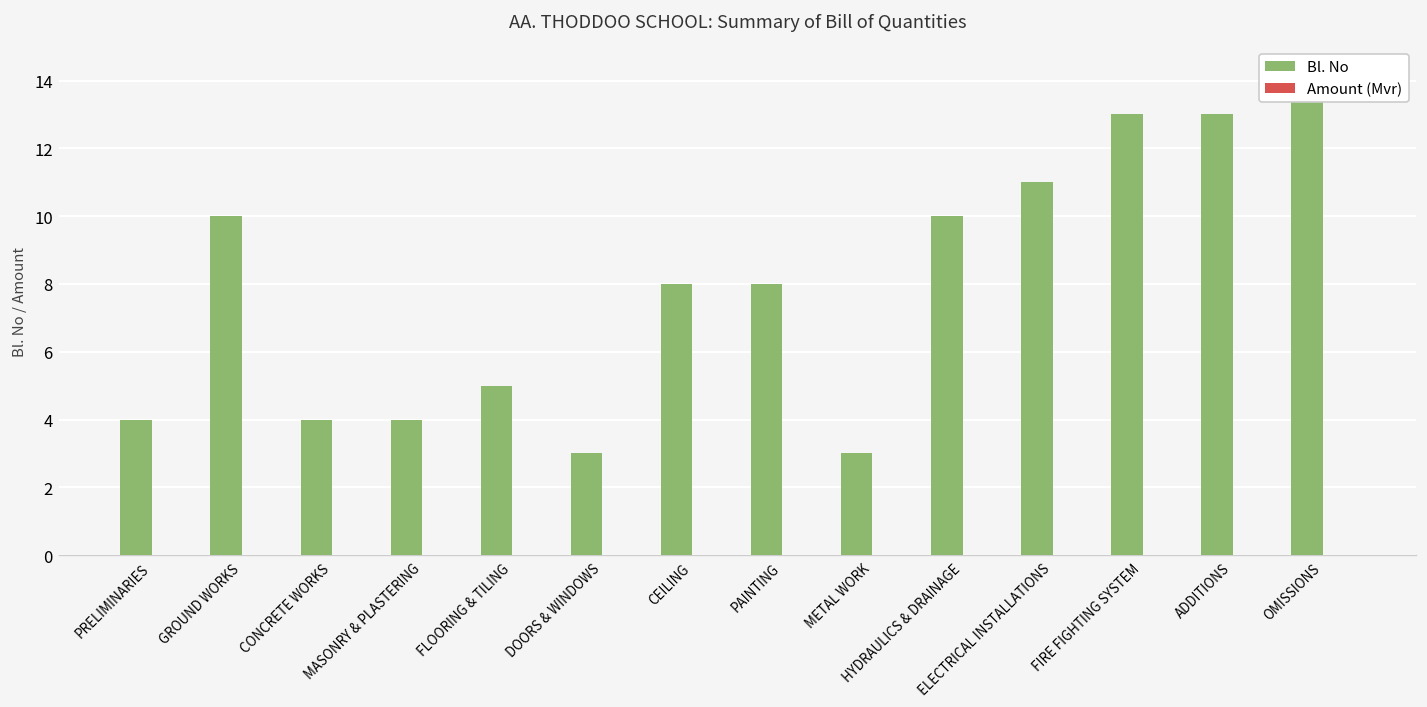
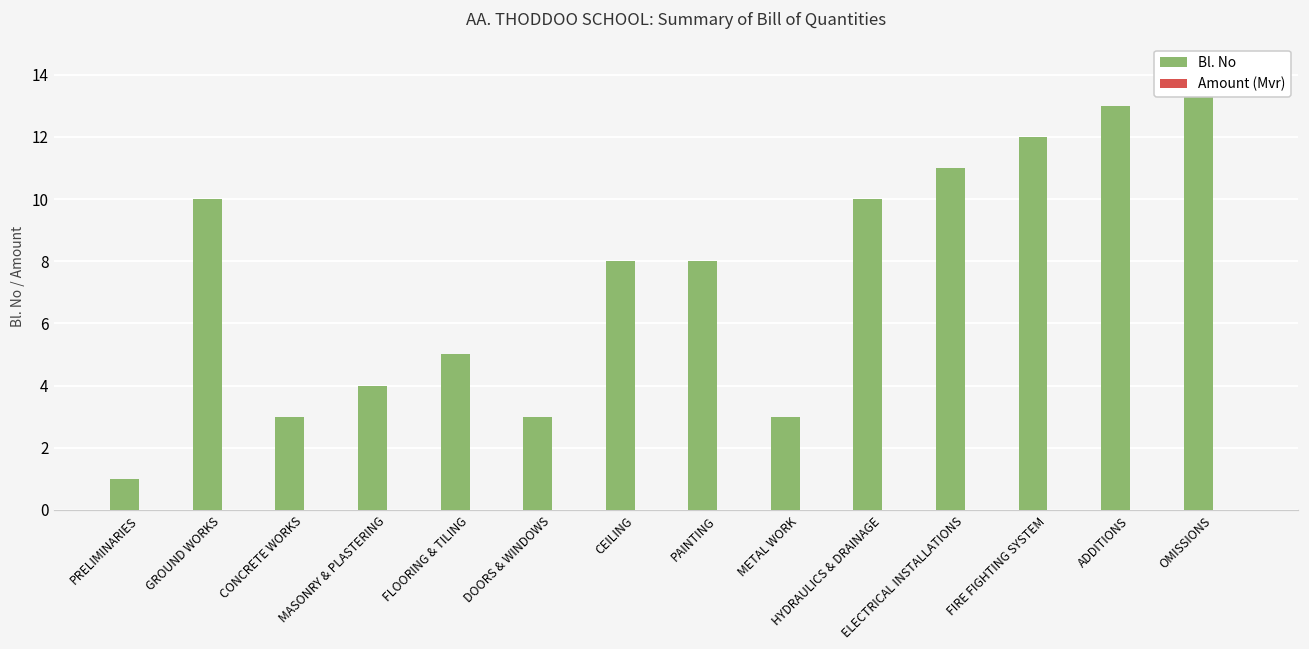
Bl. No, PRELIMINARIES: 4 -> 1
Bl. No, CONCRETE WORKS: 4 -> 3
Bl. No, FIRE FIGHTING SYSTEM: 13 -> 12
